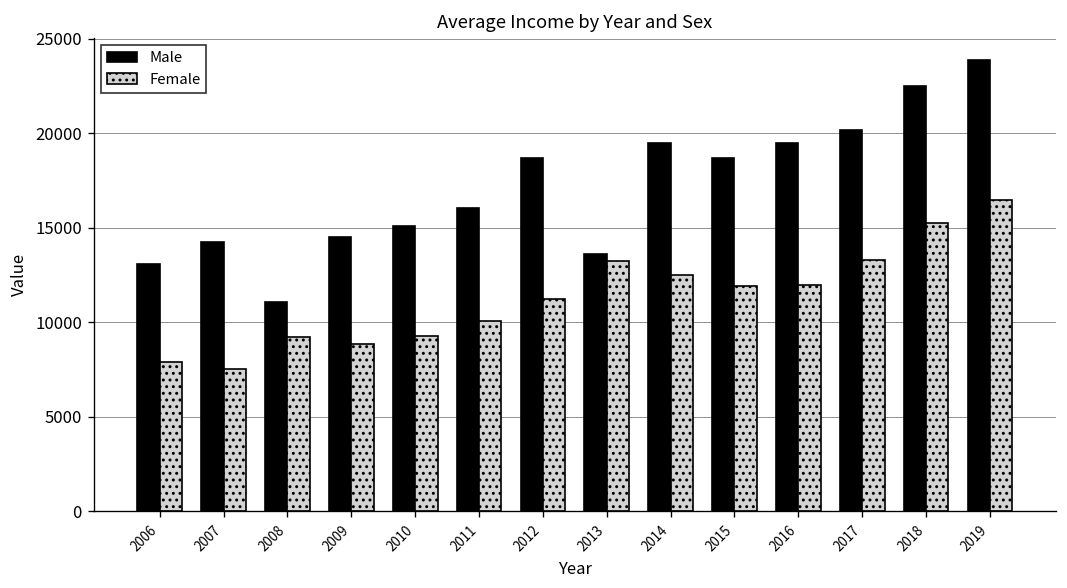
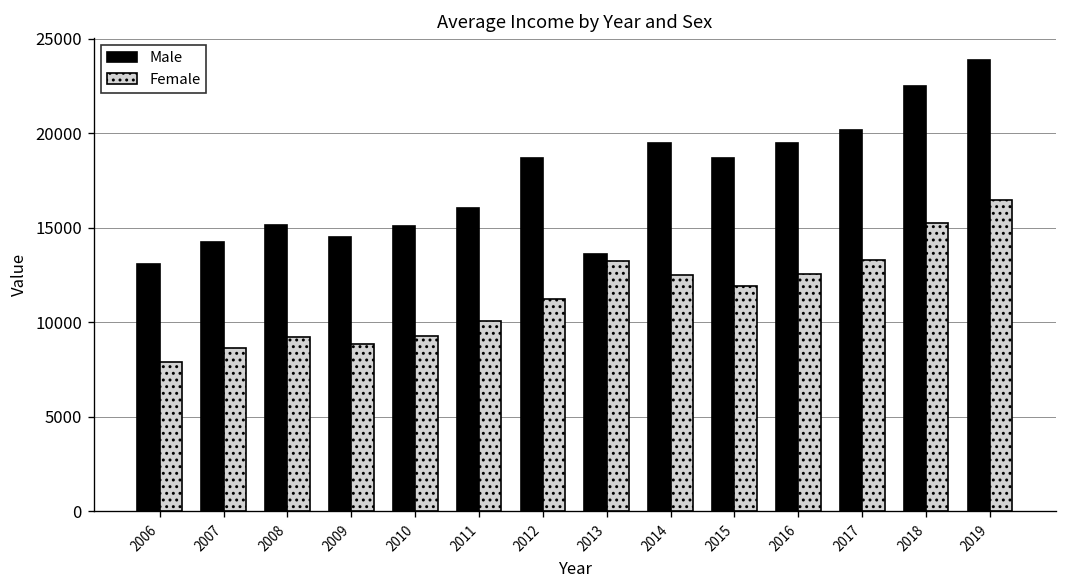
Female, 2007: 7500 -> 8700
Male, 2008: 11100 -> 15200
Female, 2016: 12000 -> 12600
